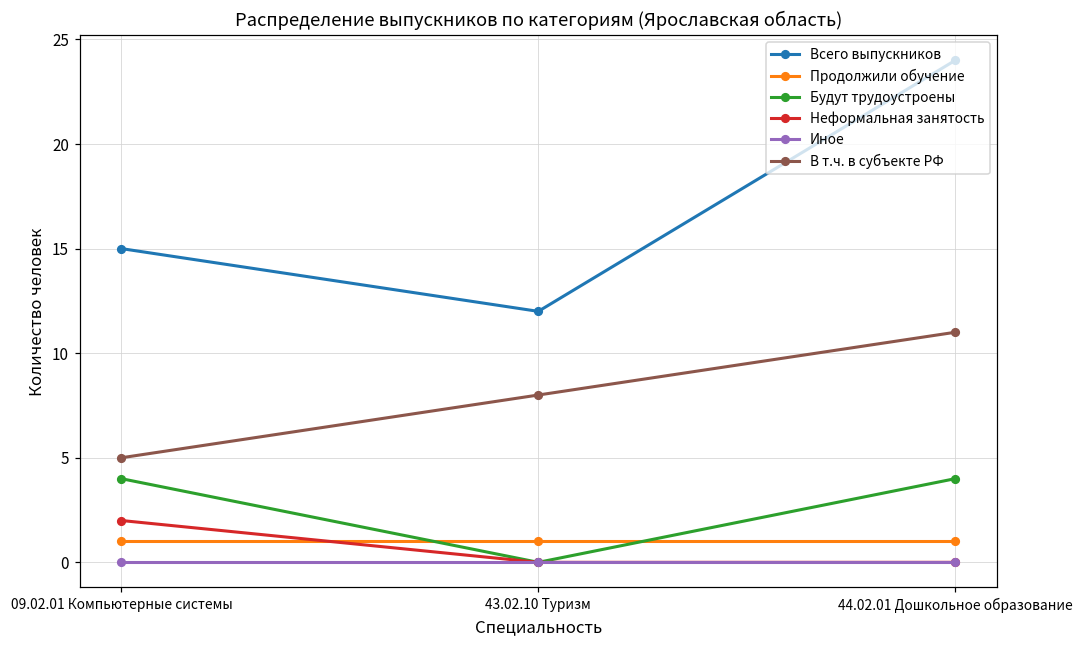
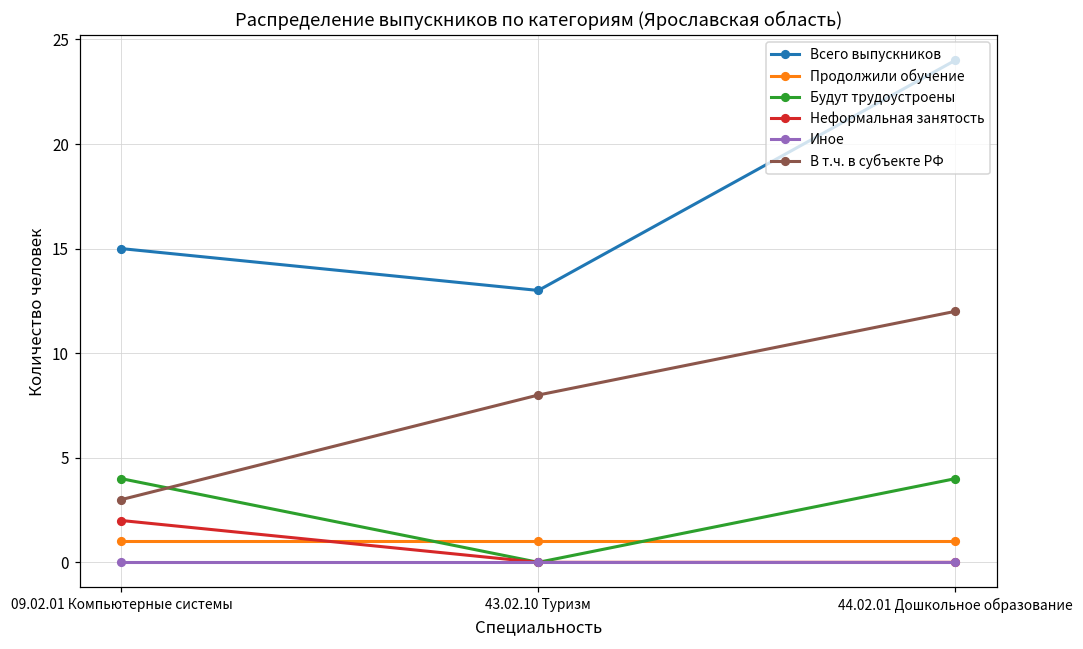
В т.ч. в субъекте РФ, 09.02.01 Компьютерные системы: 5 -> 3
Всего выпускников, 43.02.10 Туризм: 12 -> 13
В т.ч. в субъекте РФ, 44.02.01 Дошкольное образование: 11 -> 12
